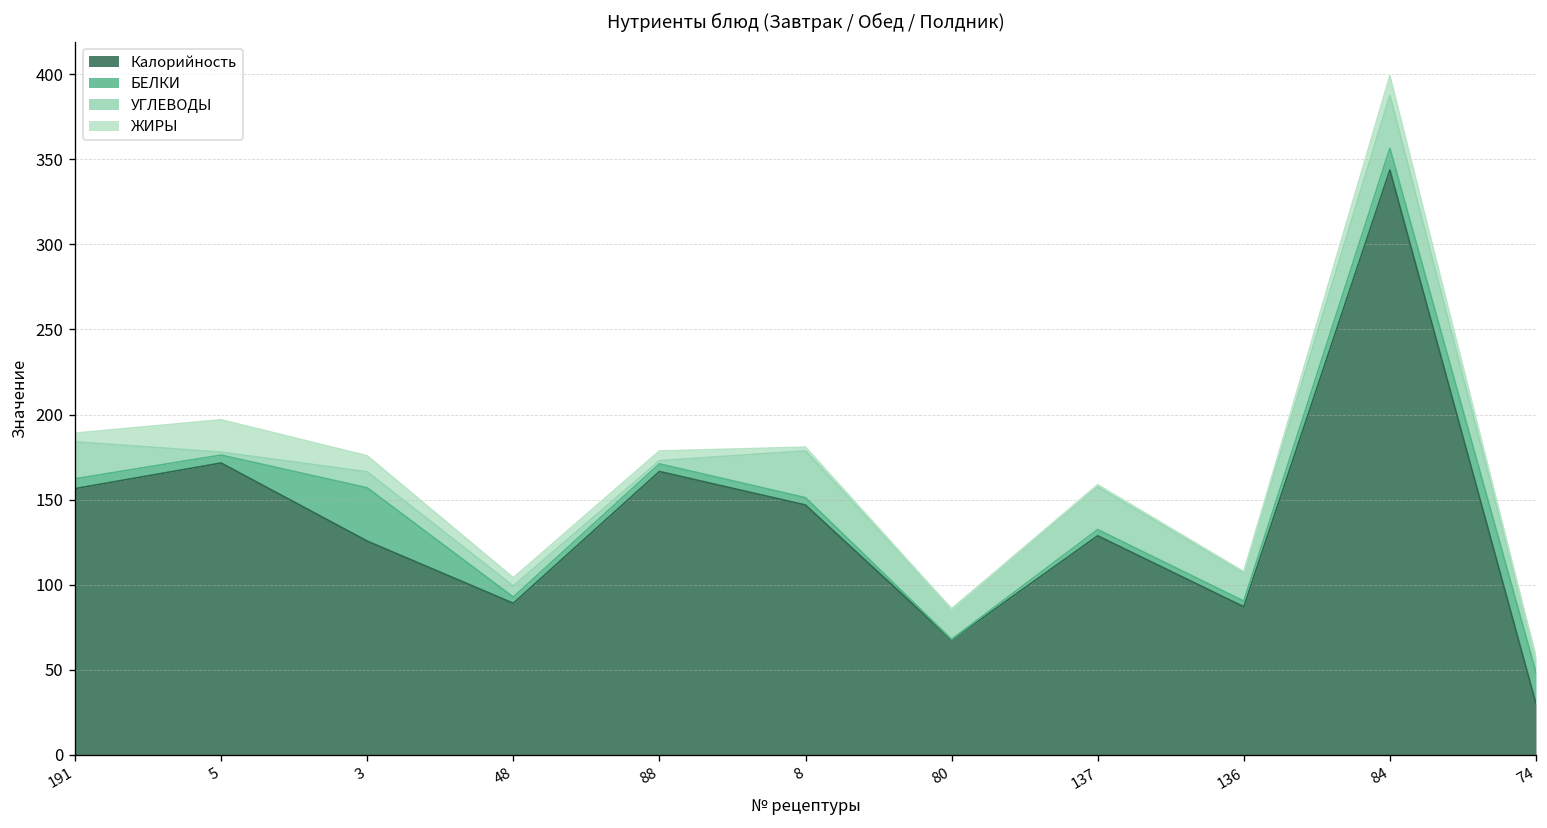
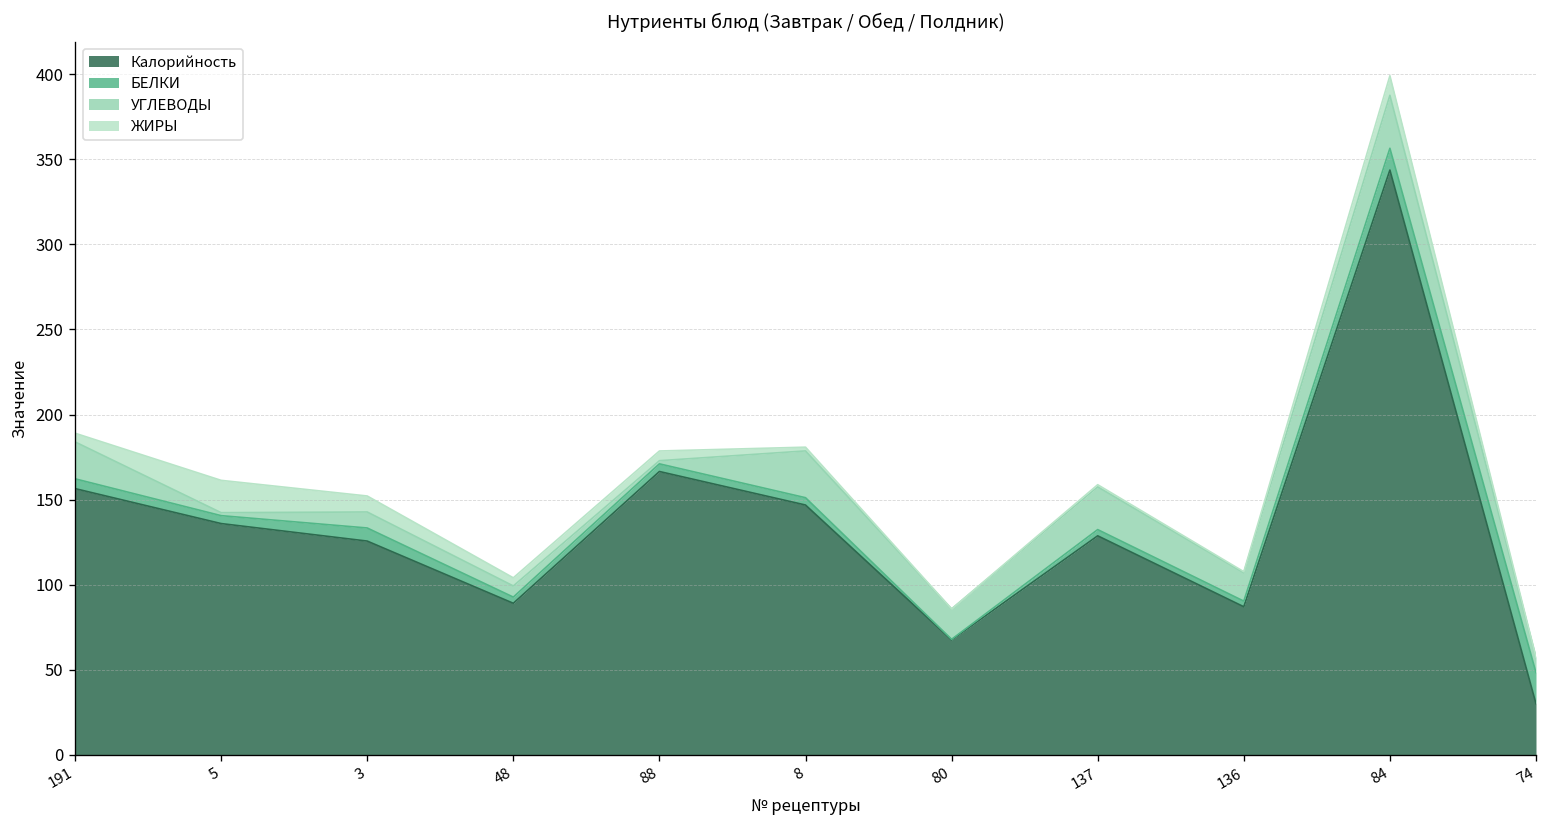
Калорийность, 5: 172 -> 136
БЕЛКИ, 3: 31 -> 8
